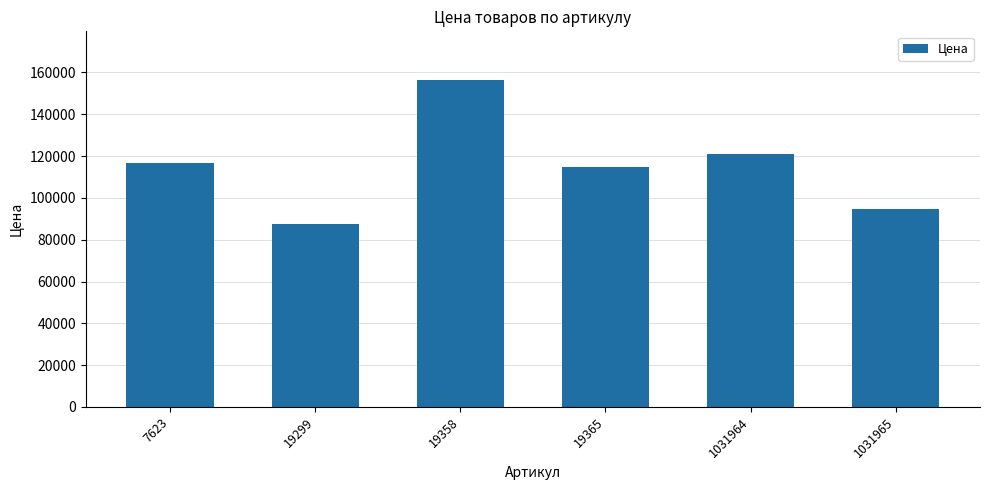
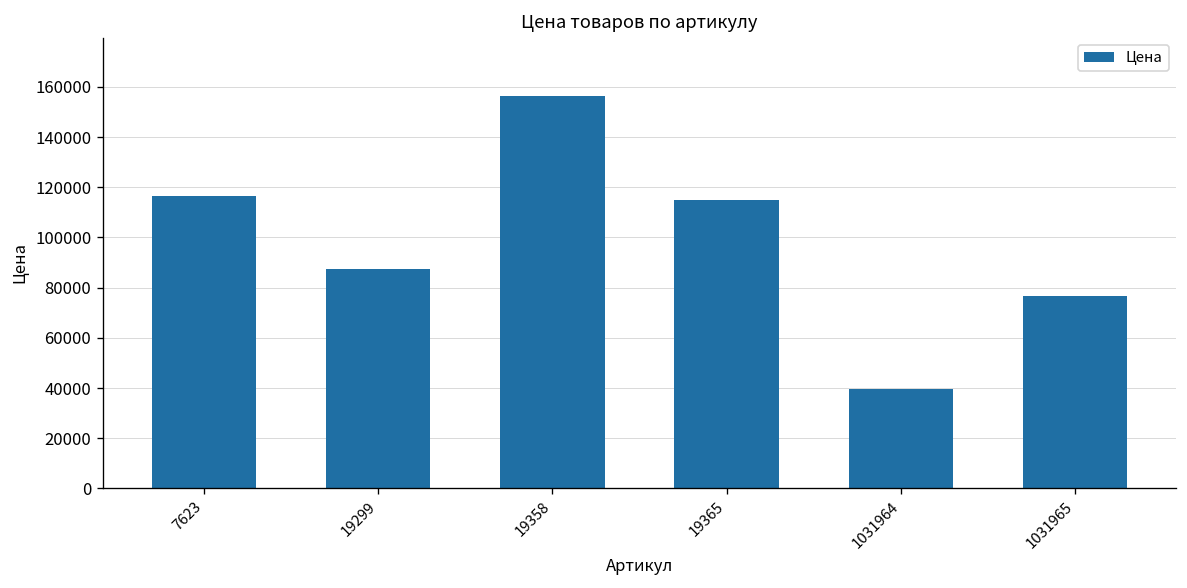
1031964: 121000 -> 40000
1031965: 95000 -> 77000
